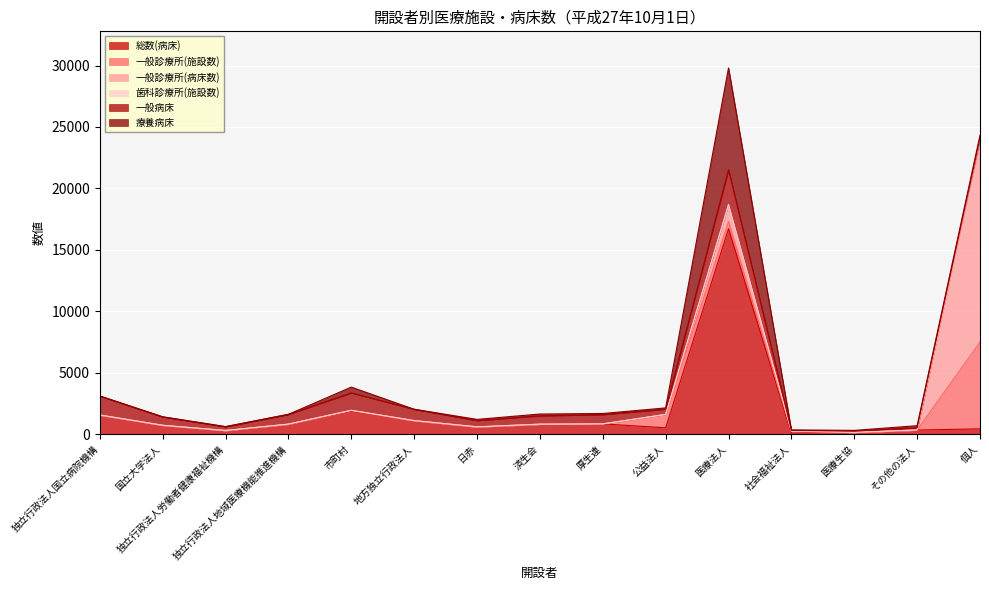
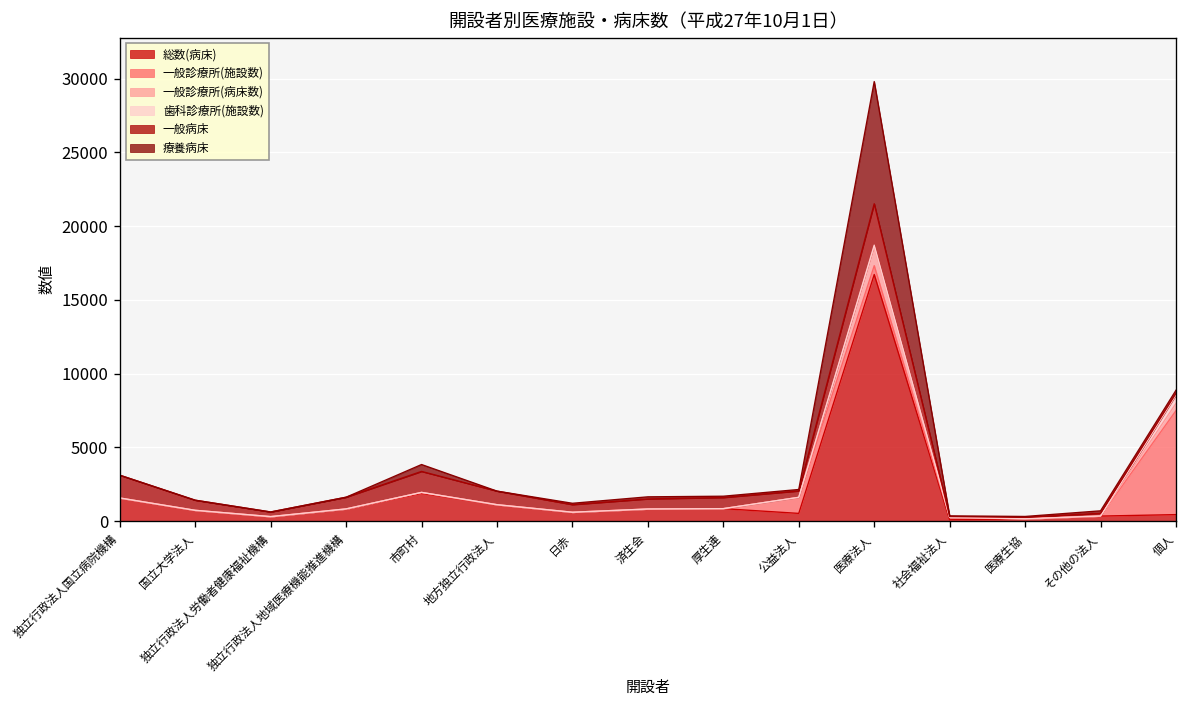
一般診療所(病床数), 個人: 15900 -> 500
